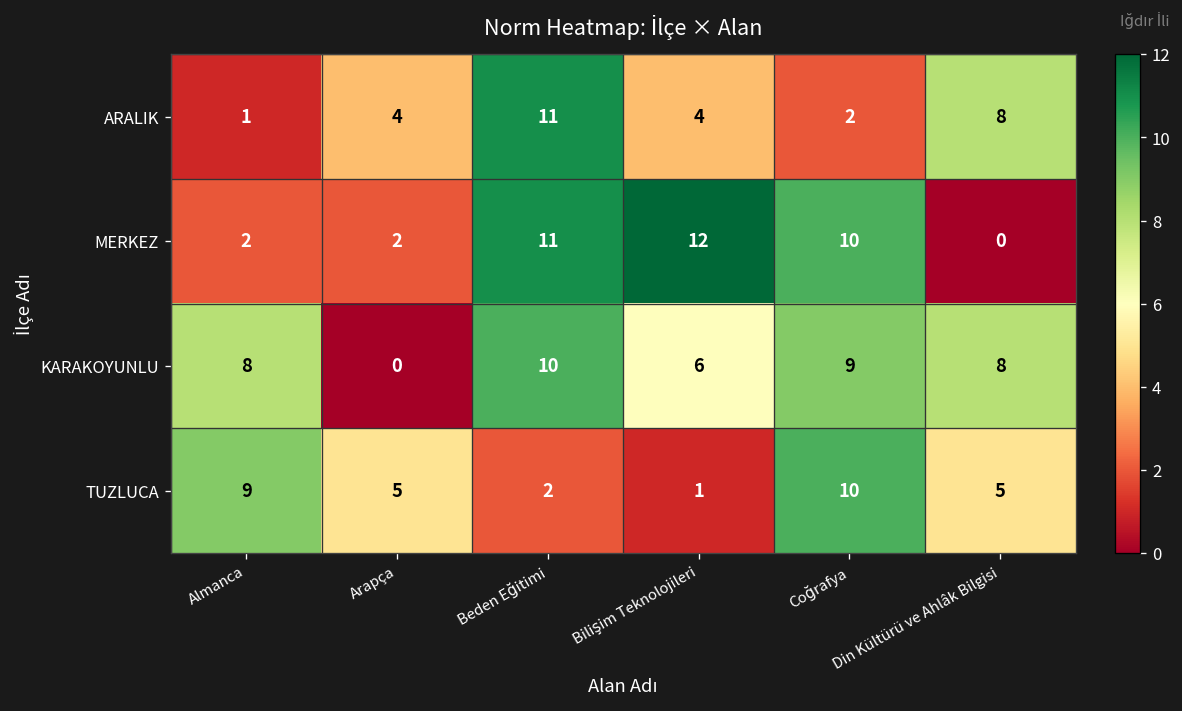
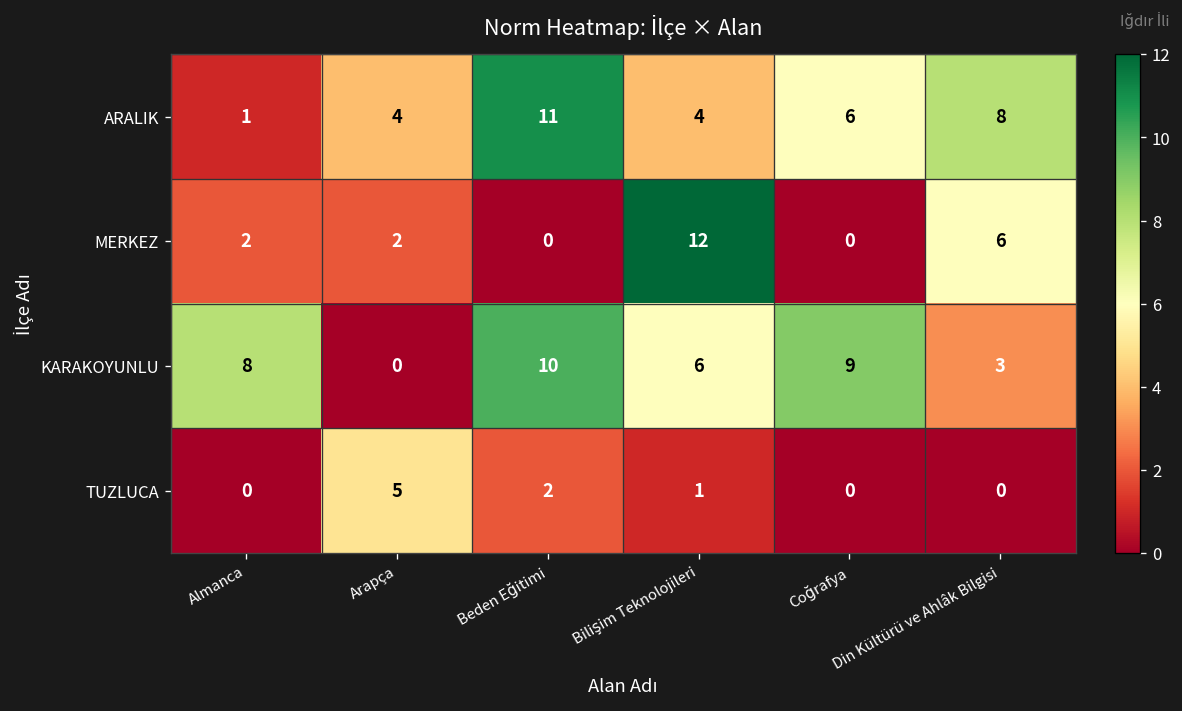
ARALIK, Coğrafya: 2 -> 6
MERKEZ, Beden Eğitimi: 11 -> 0
MERKEZ, Coğrafya: 10 -> 0
MERKEZ, Din Kültürü ve Ahlâk Bilgisi: 0 -> 6
KARAKOYUNLU, Din Kültürü ve Ahlâk Bilgisi: 8 -> 3
TUZLUCA, Almanca: 9 -> 0
TUZLUCA, Coğrafya: 10 -> 0
TUZLUCA, Din Kültürü ve Ahlâk Bilgisi: 5 -> 0
